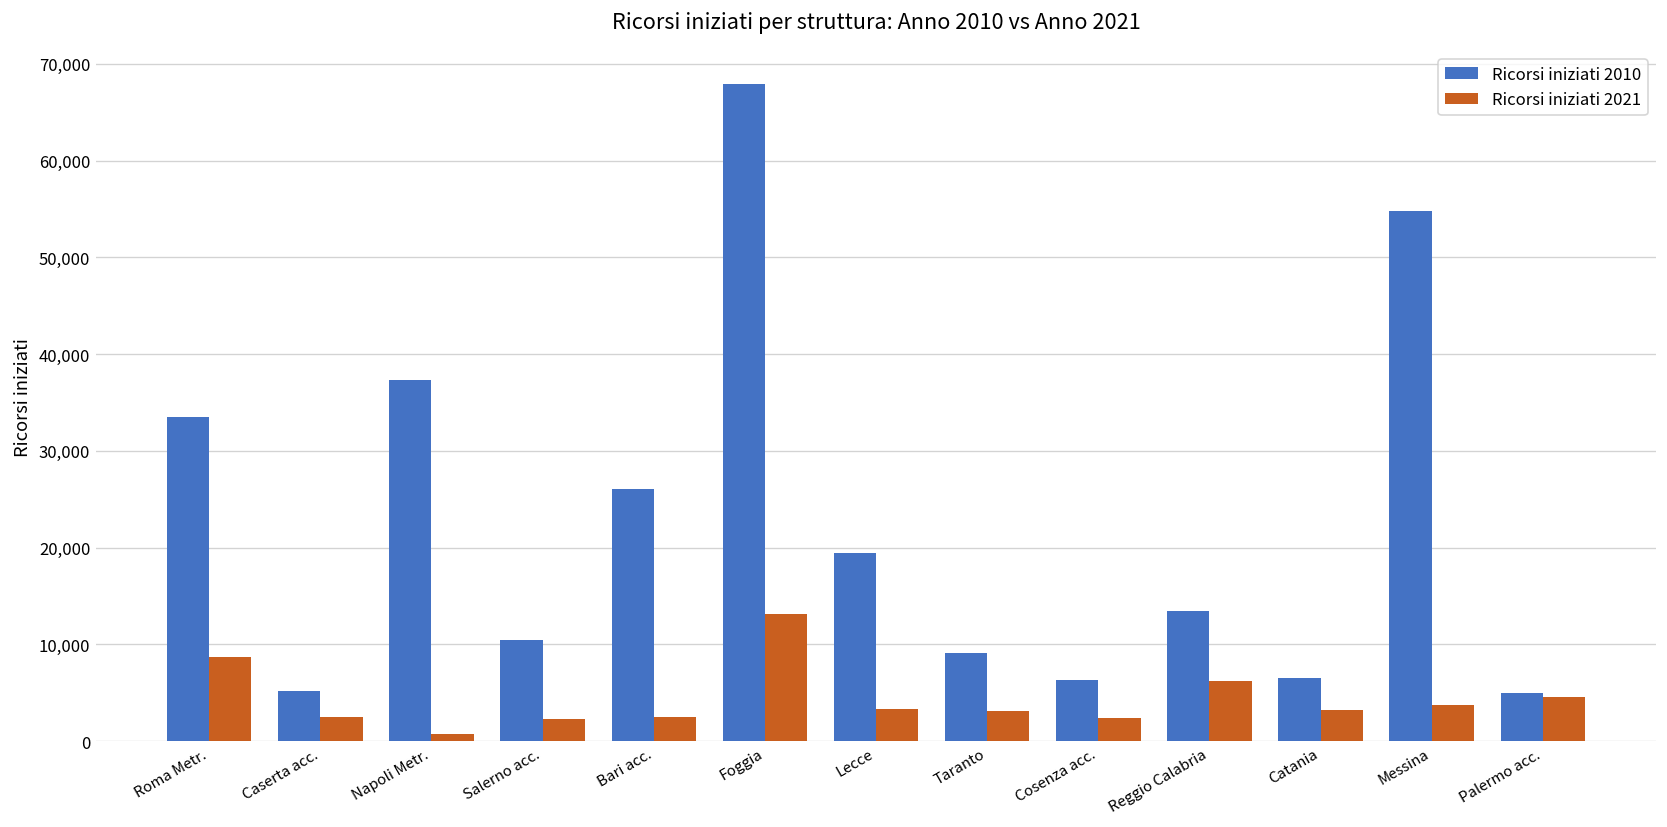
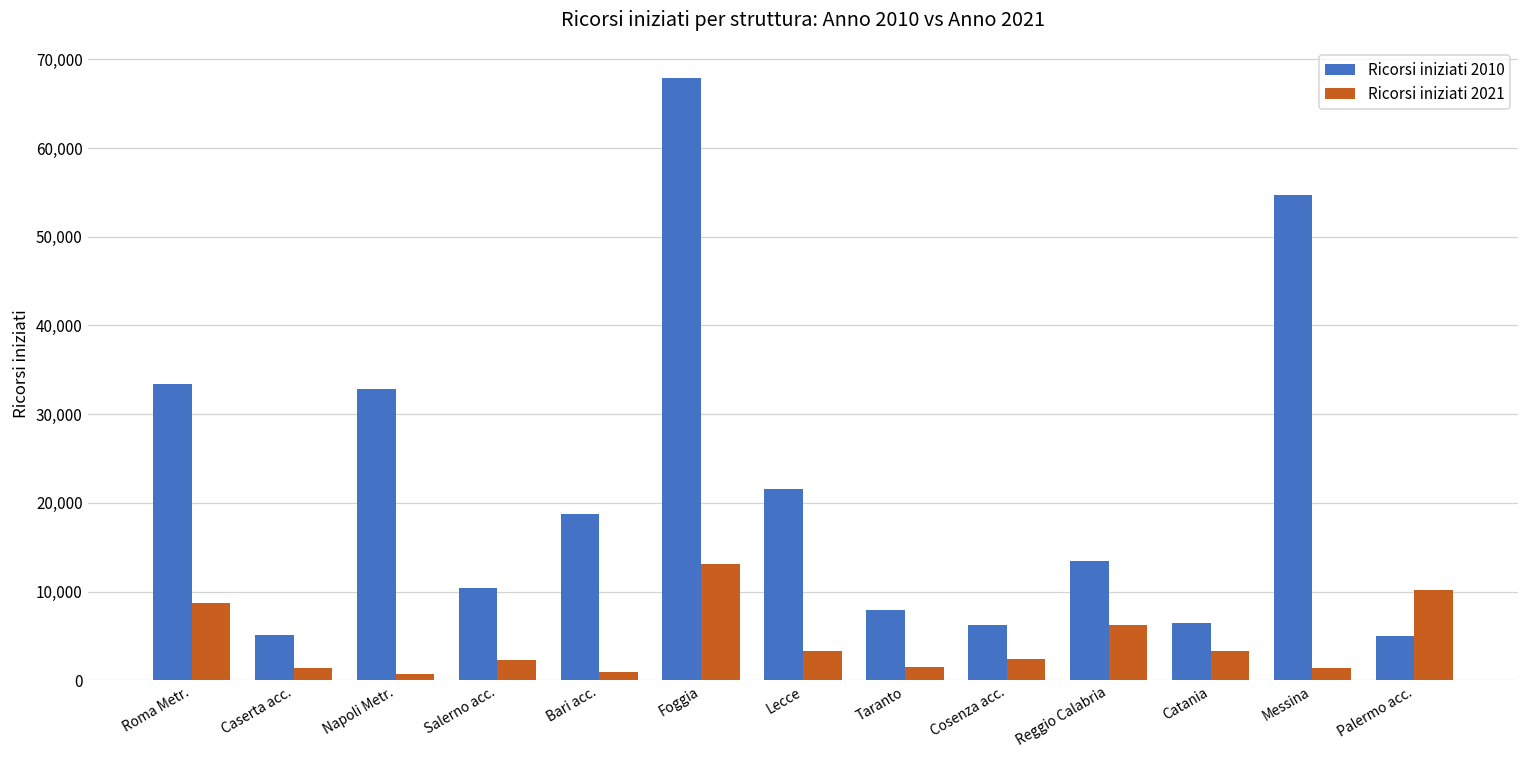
Ricorsi iniziati 2021, Caserta acc.: 2,000 -> 1,000
Ricorsi iniziati 2010, Napoli Metr.: 37,000 -> 33,000
Ricorsi iniziati 2010, Bari acc.: 26,000 -> 19,000
Ricorsi iniziati 2021, Bari acc.: 2,000 -> 1,000
Ricorsi iniziati 2010, Lecce: 19,000 -> 22,000
Ricorsi iniziati 2010, Taranto: 9,000 -> 8,000
Ricorsi iniziati 2021, Taranto: 3,000 -> 2,000
Ricorsi iniziati 2021, Messina: 4,000 -> 1,000
Ricorsi iniziati 2021, Palermo acc.: 5,000 -> 10,000
